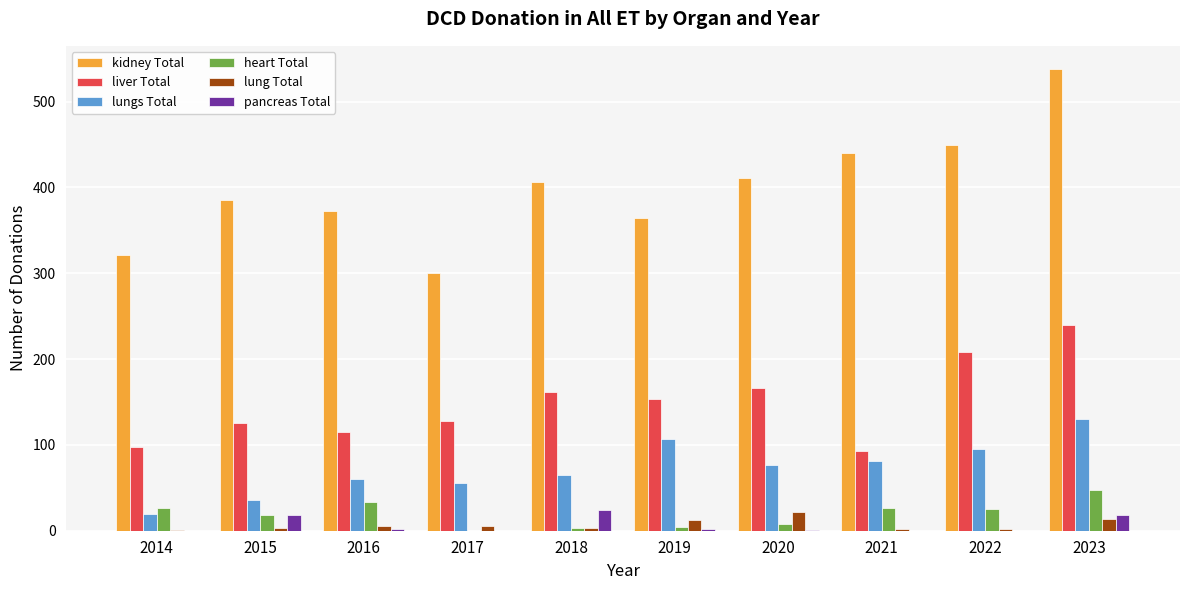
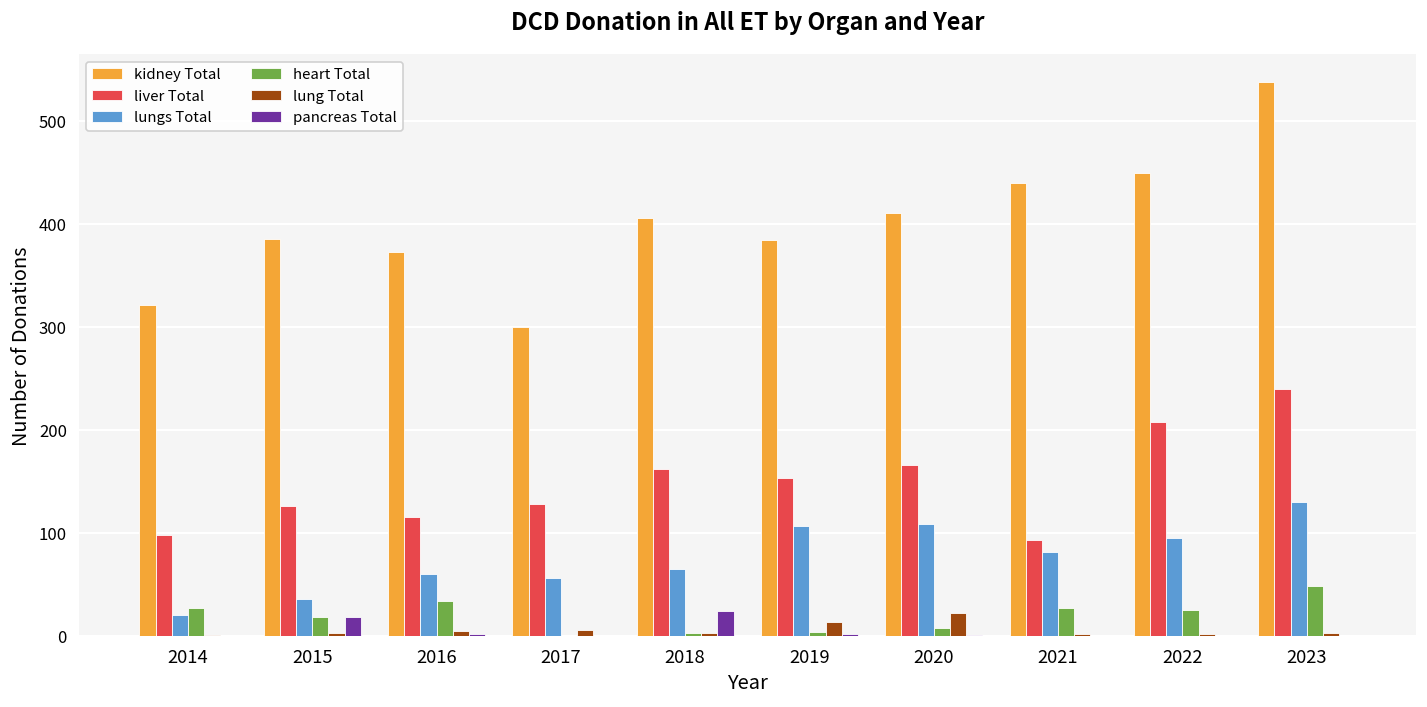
kidney Total, 2019: 360 -> 380
lungs Total, 2020: 80 -> 110
lung Total, 2023: 10 -> 0
pancreas Total, 2023: 20 -> 0
